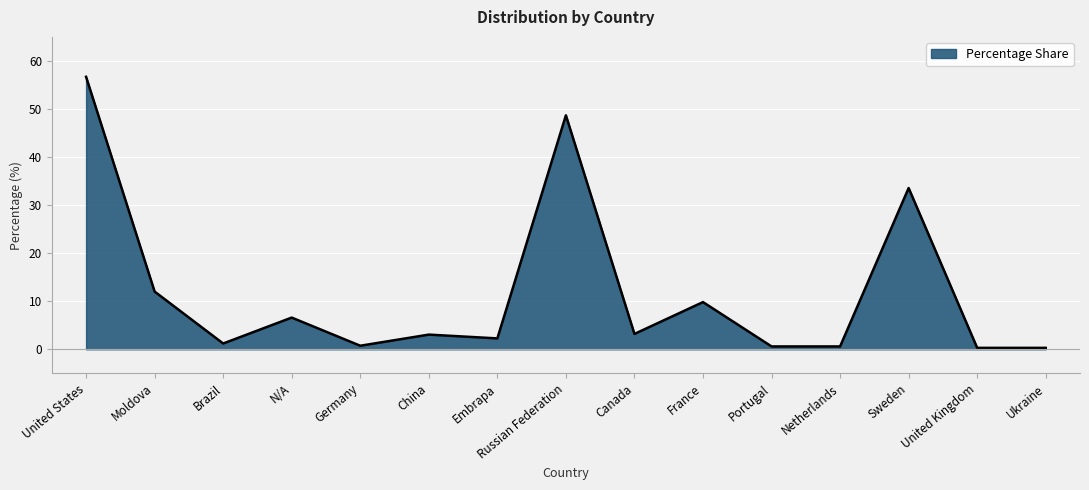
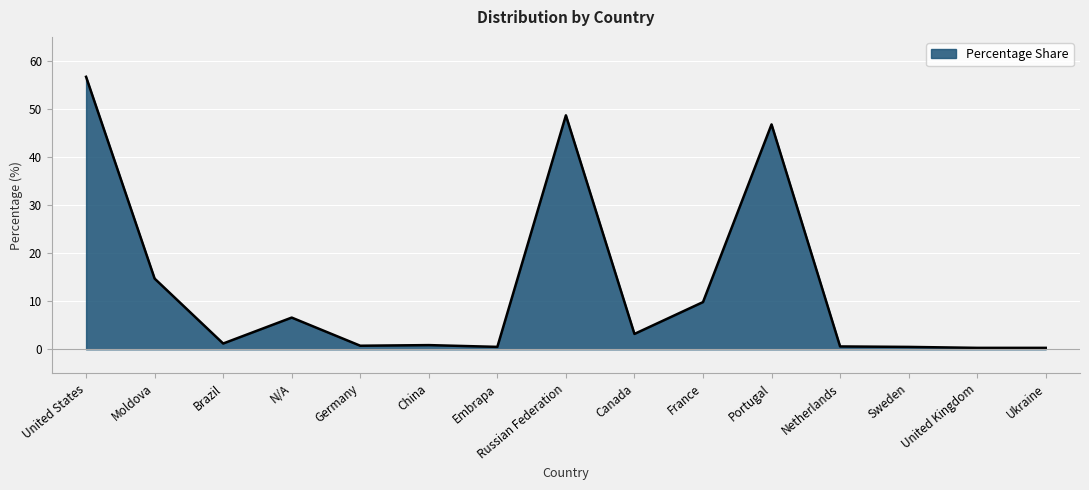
Moldova: 12 -> 15
China: 3 -> 1
Embrapa: 2 -> 1
Portugal: 1 -> 47
Sweden: 34 -> 0
